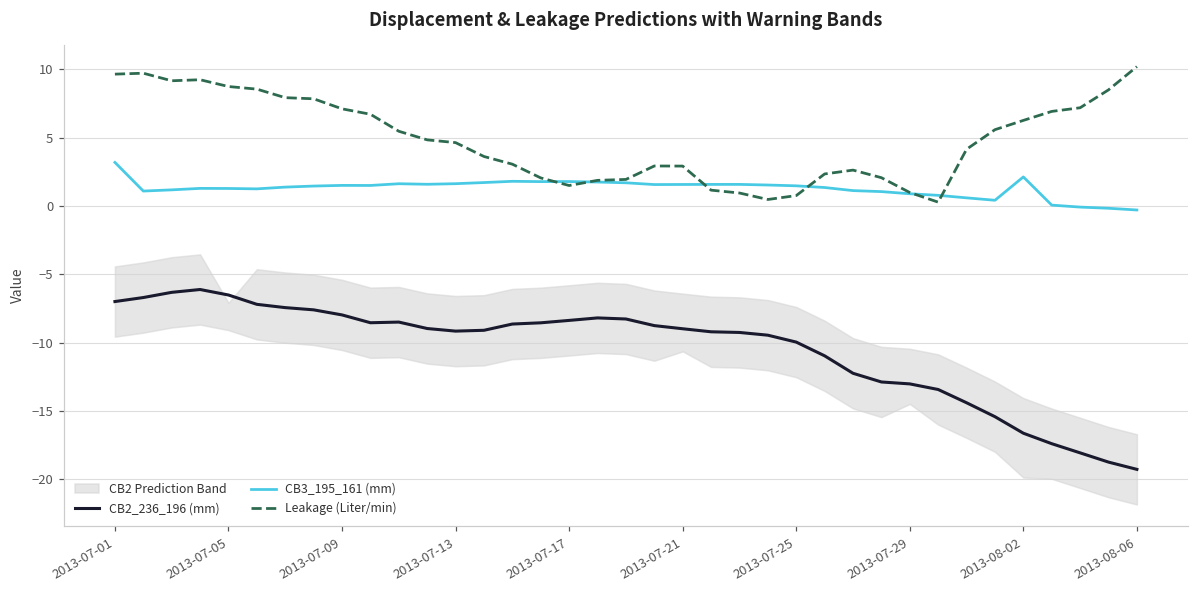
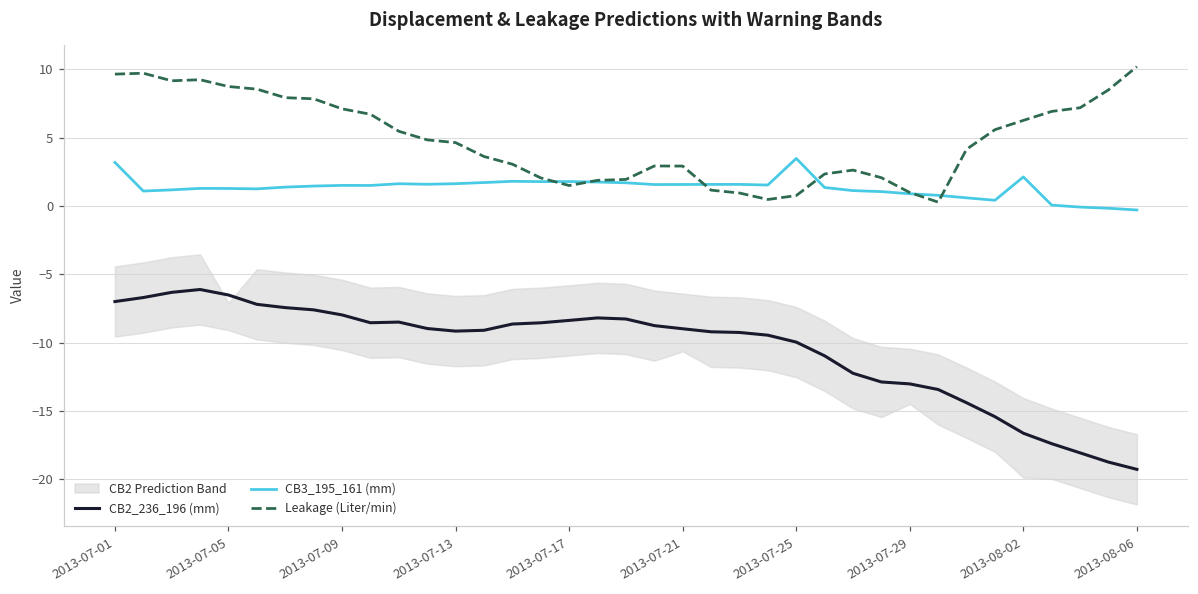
CB3_195_161 (mm), 2013-07-25: 1.5 -> 3.5
